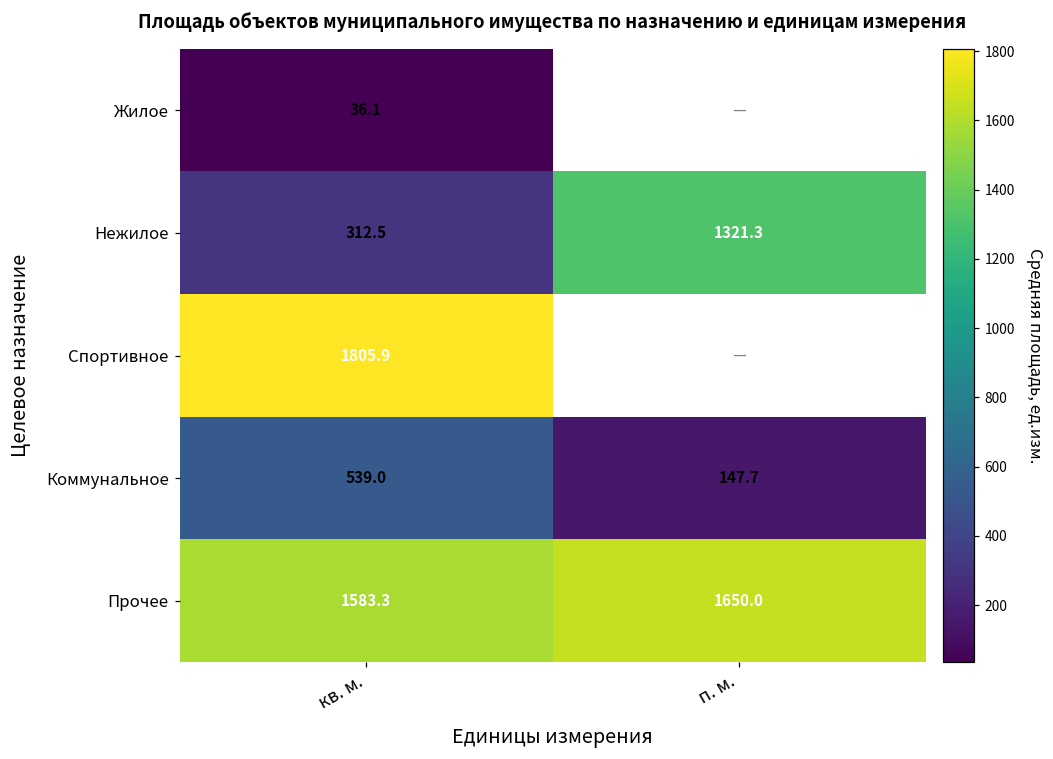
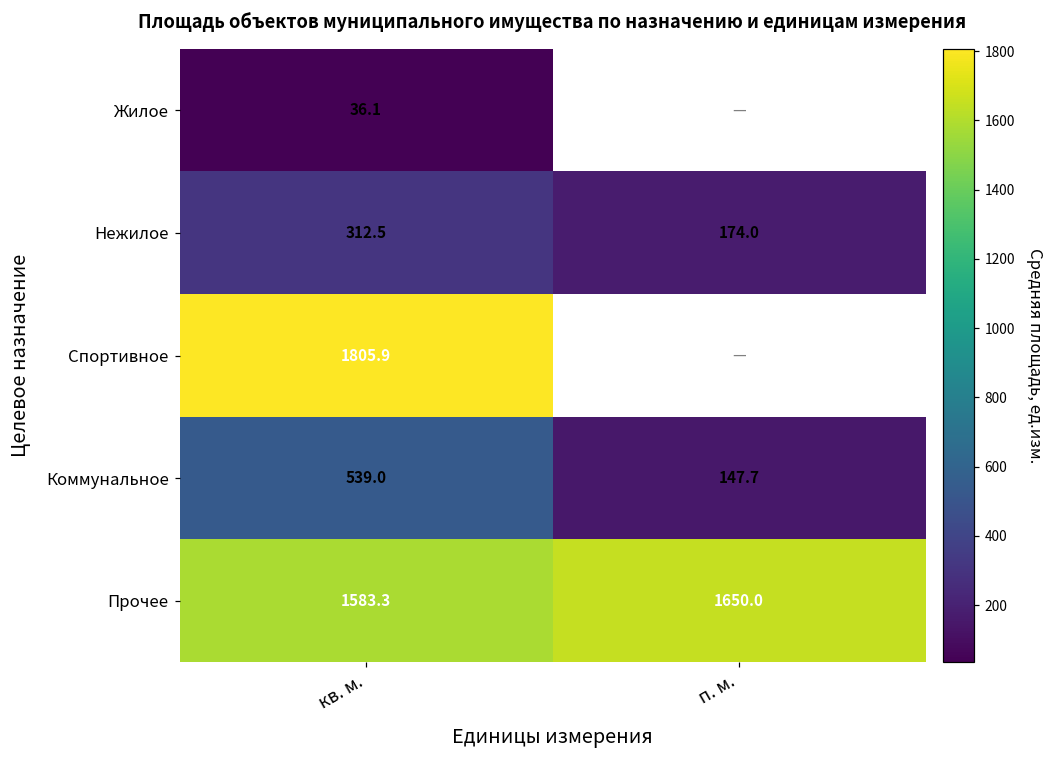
Нежилое, п. м.: 1321.3 -> 174.0
